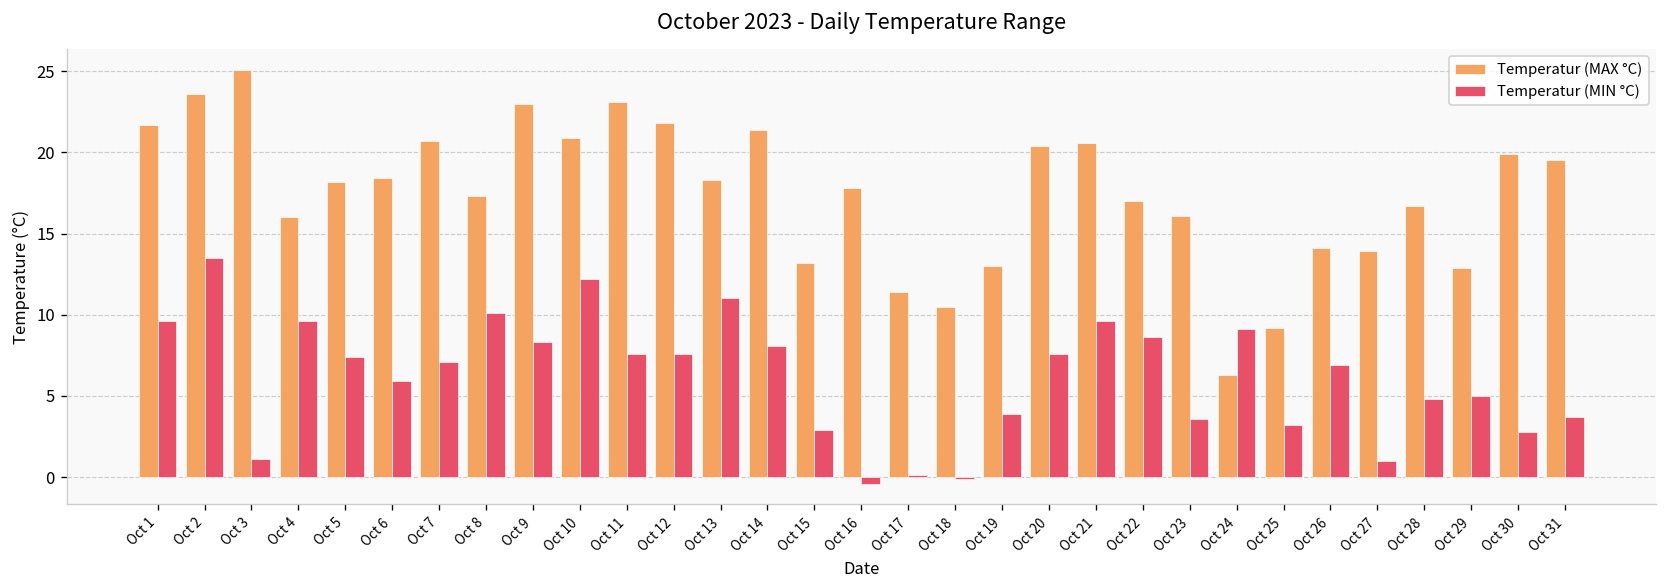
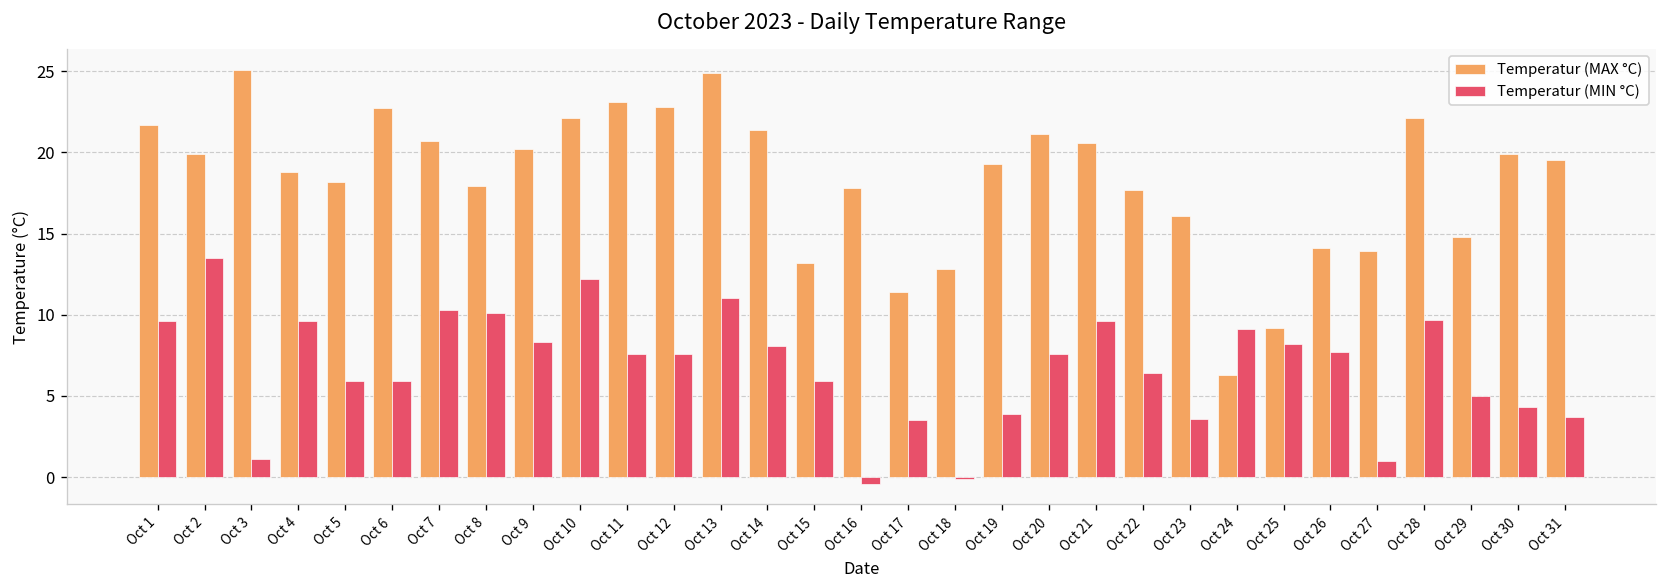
Temperatur (MAX °C), Oct 2: 23.6 -> 19.9
Temperatur (MAX °C), Oct 4: 16.0 -> 18.8
Temperatur (MIN °C), Oct 5: 7.4 -> 5.9
Temperatur (MAX °C), Oct 6: 18.4 -> 22.7
Temperatur (MIN °C), Oct 7: 7.1 -> 10.3
Temperatur (MAX °C), Oct 8: 17.3 -> 17.9
Temperatur (MAX °C), Oct 9: 23.0 -> 20.2
Temperatur (MAX °C), Oct 10: 20.9 -> 22.1
Temperatur (MAX °C), Oct 12: 21.8 -> 22.8
Temperatur (MAX °C), Oct 13: 18.3 -> 24.9
Temperatur (MIN °C), Oct 15: 2.9 -> 5.9
Temperatur (MIN °C), Oct 17: 0.1 -> 3.5
Temperatur (MAX °C), Oct 18: 10.5 -> 12.8
Temperatur (MAX °C), Oct 19: 13.0 -> 19.3
Temperatur (MAX °C), Oct 20: 20.4 -> 21.1
Temperatur (MAX °C), Oct 22: 17.0 -> 17.7
Temperatur (MIN °C), Oct 22: 8.6 -> 6.4
Temperatur (MIN °C), Oct 25: 3.2 -> 8.2
Temperatur (MIN °C), Oct 26: 6.9 -> 7.7
Temperatur (MAX °C), Oct 28: 16.7 -> 22.1
Temperatur (MIN °C), Oct 28: 4.8 -> 9.7
Temperatur (MAX °C), Oct 29: 12.9 -> 14.8
Temperatur (MIN °C), Oct 30: 2.8 -> 4.3
